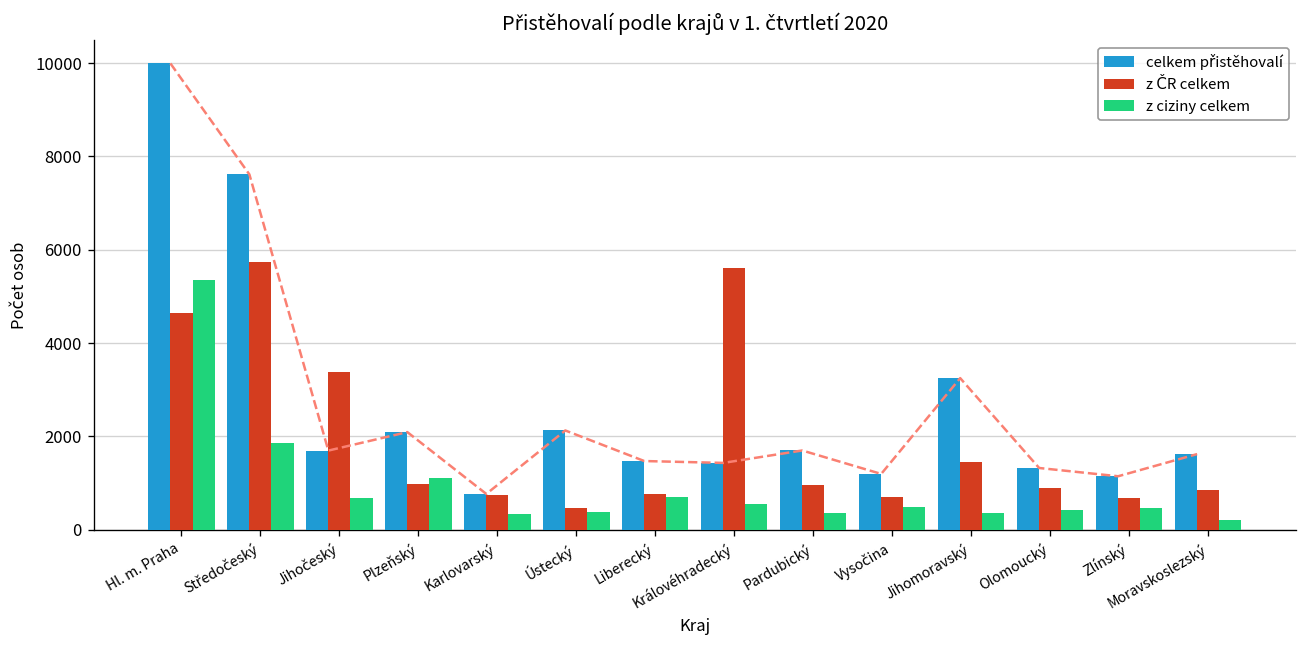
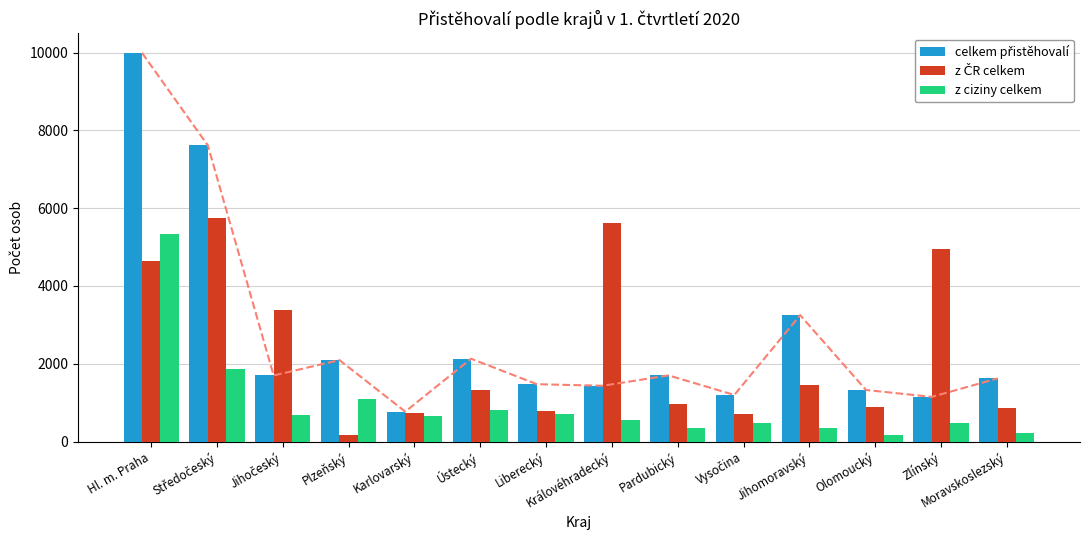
z ČR celkem, Plzeňský: 1000 -> 200
z ciziny celkem, Karlovarský: 300 -> 600
z ČR celkem, Ústecký: 500 -> 1300
z ciziny celkem, Ústecký: 400 -> 800
z ciziny celkem, Olomoucký: 400 -> 200
z ČR celkem, Zlínský: 700 -> 4900
